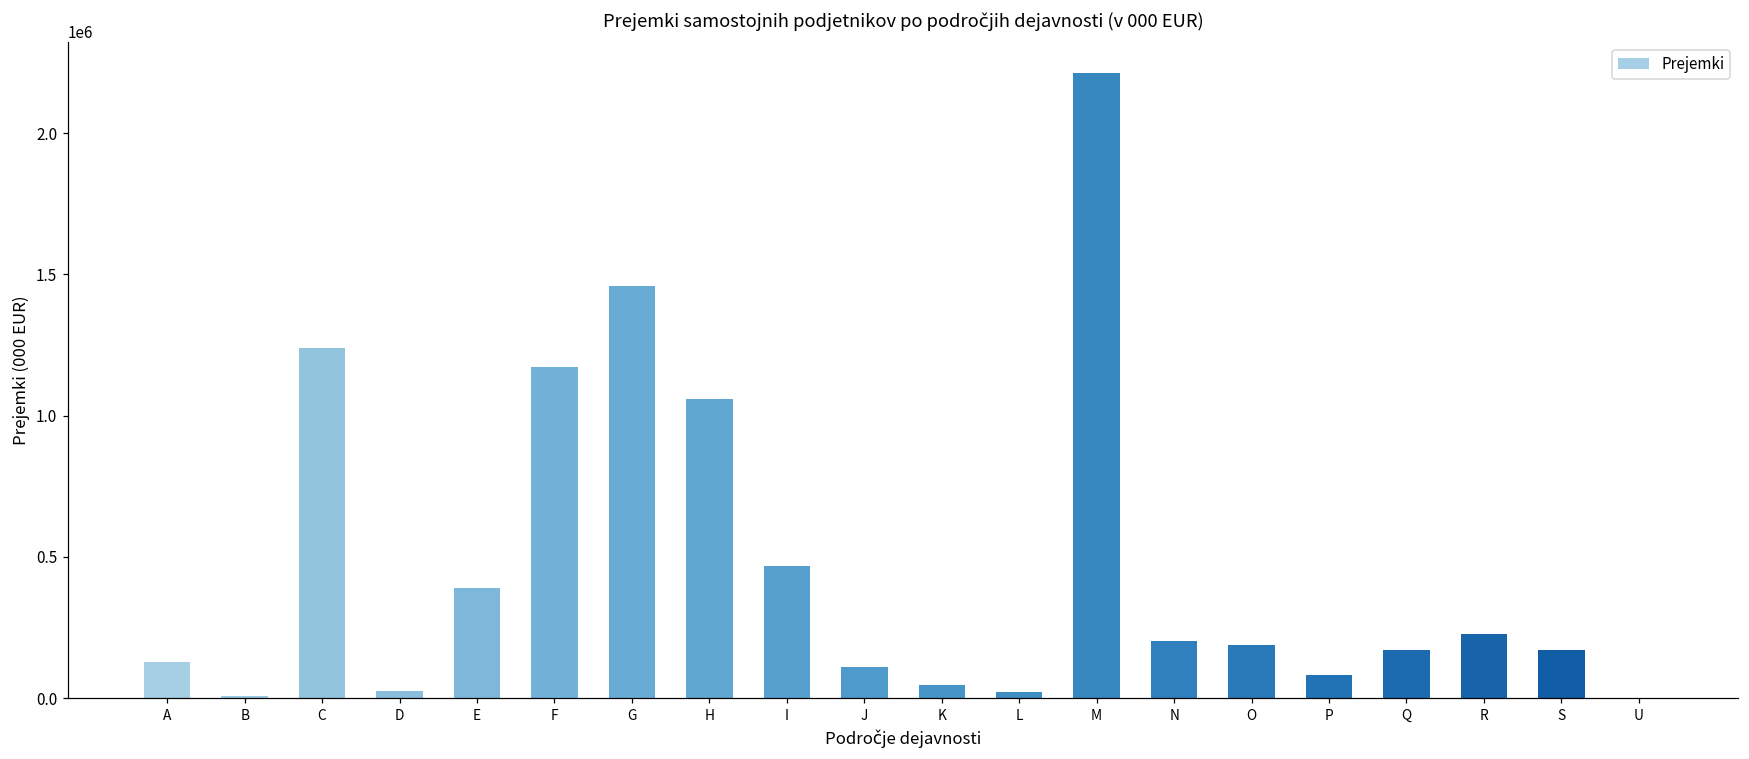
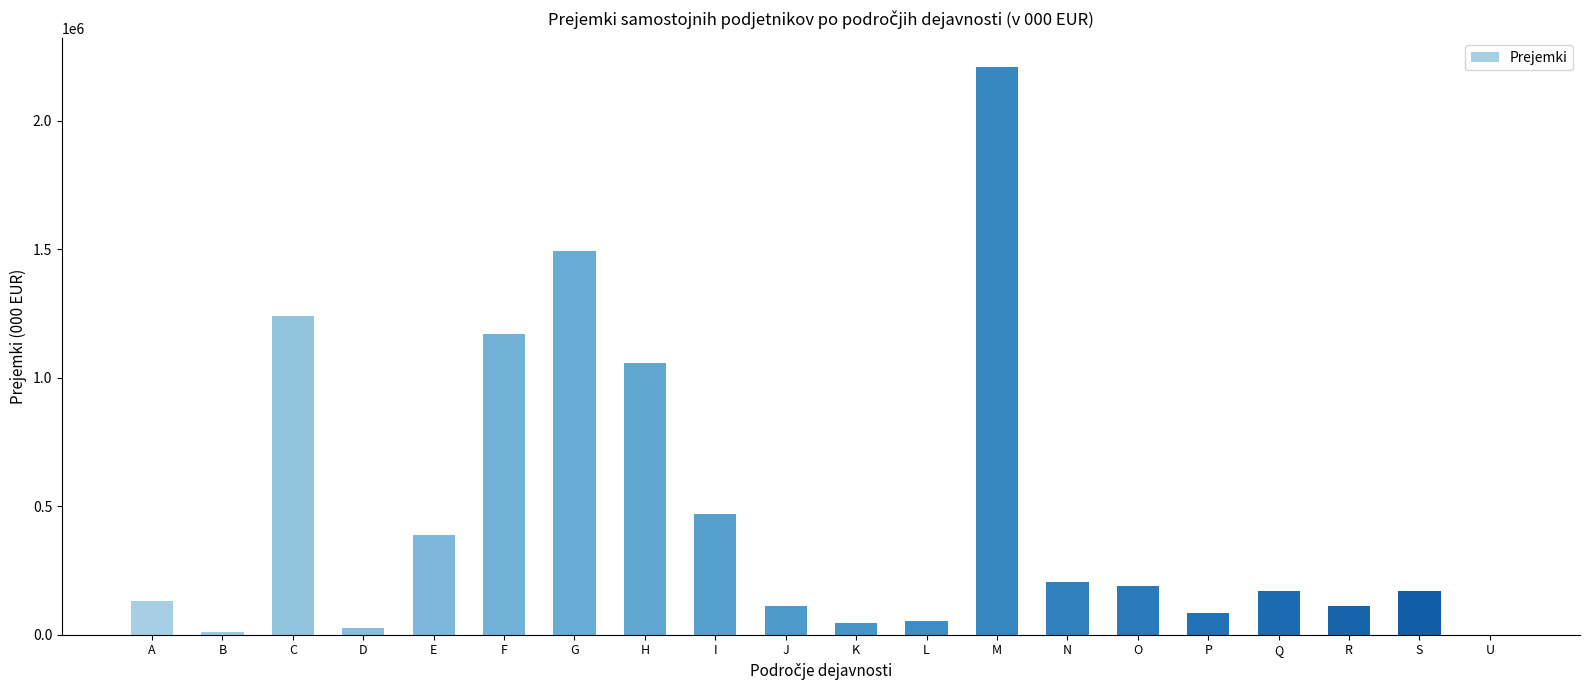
G: 1460000 -> 1490000
L: 20000 -> 50000
R: 230000 -> 110000
